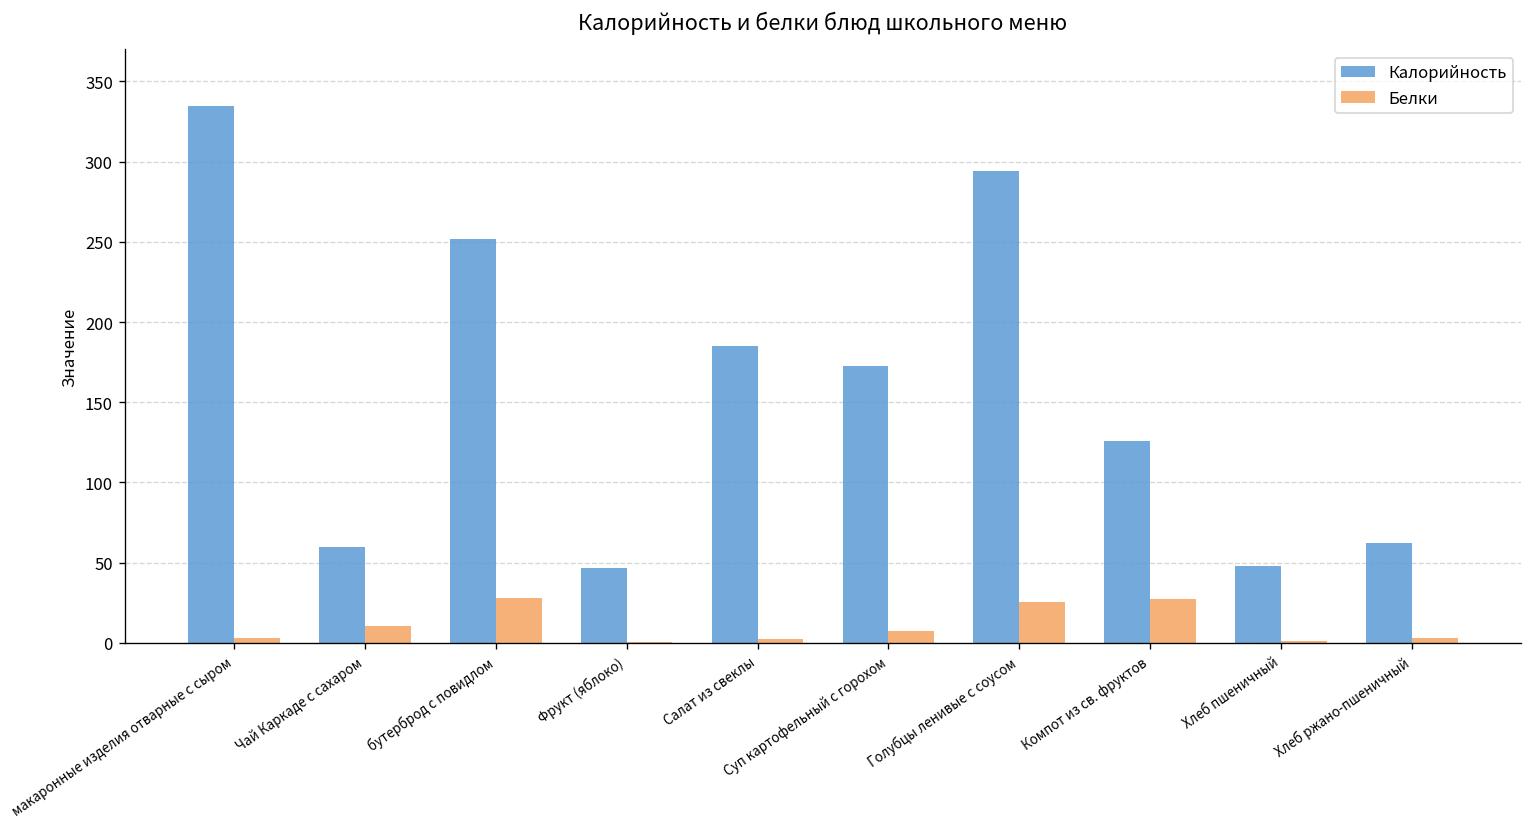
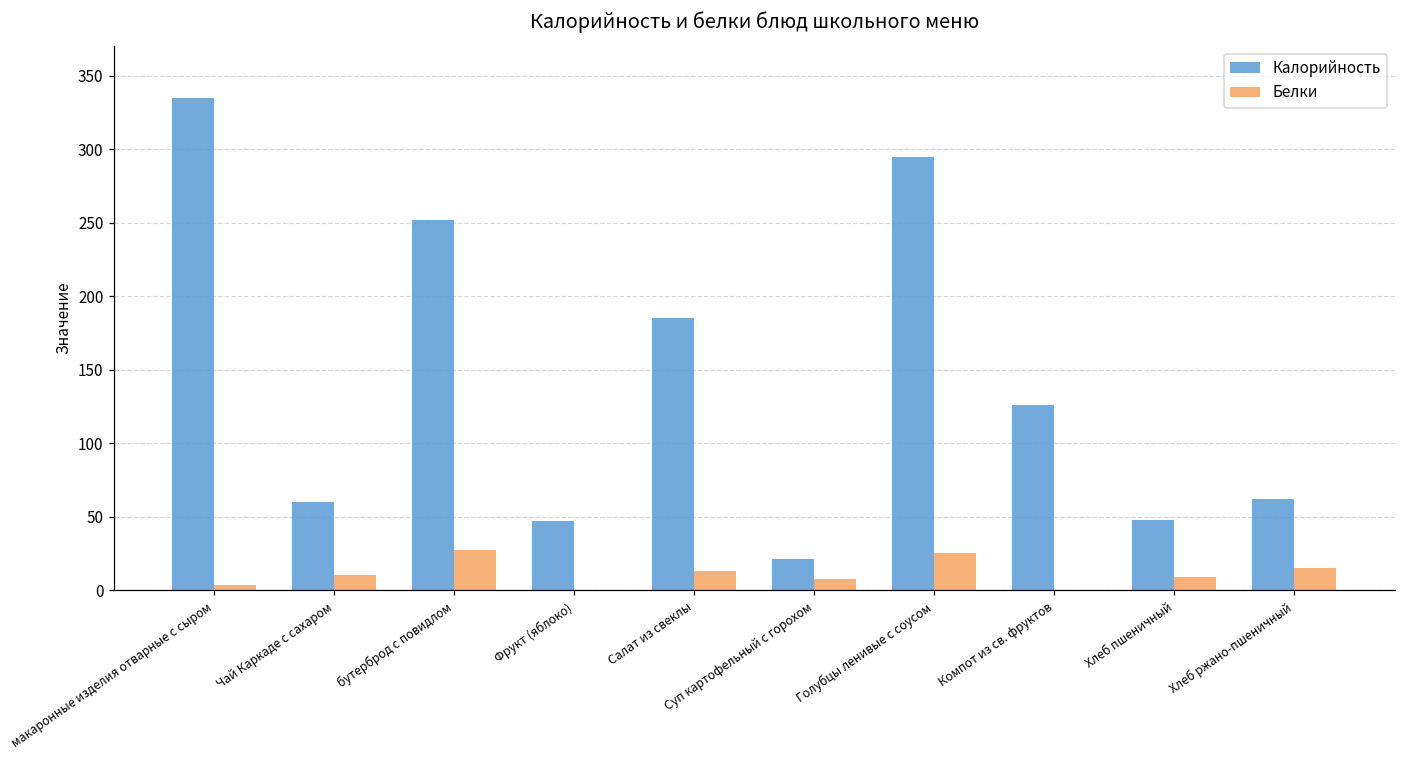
Белки, Салат из свеклы: 2 -> 13
Калорийность, Суп картофельный с горохом: 172 -> 21
Белки, Компот из св. фруктов: 28 -> 0
Белки, Хлеб пшеничный: 1 -> 9
Белки, Хлеб ржано-пшеничный: 3 -> 15
